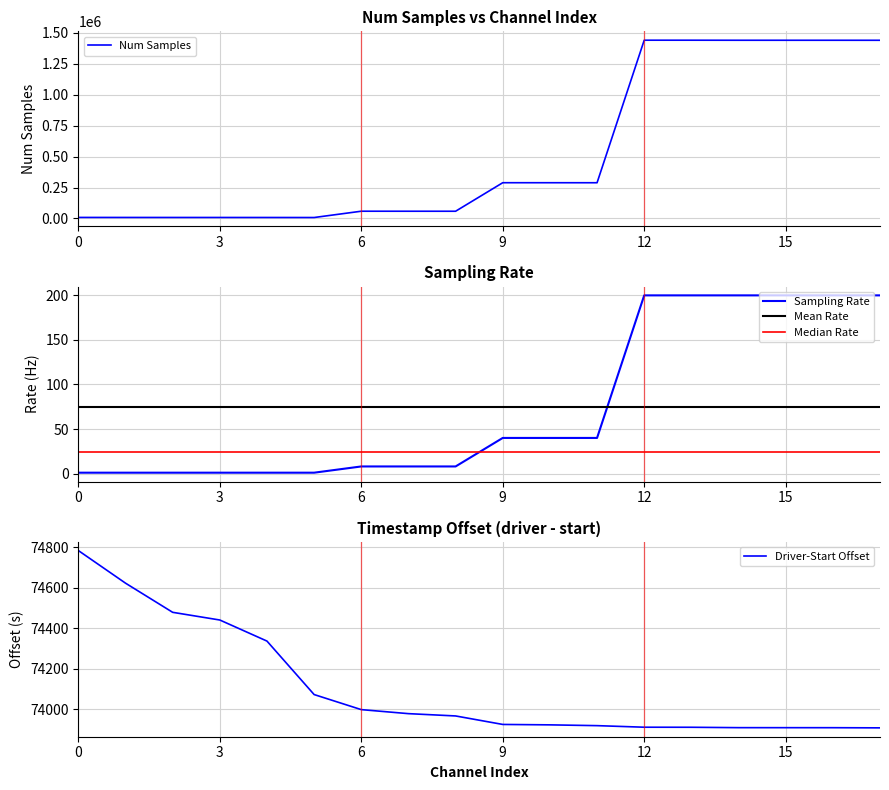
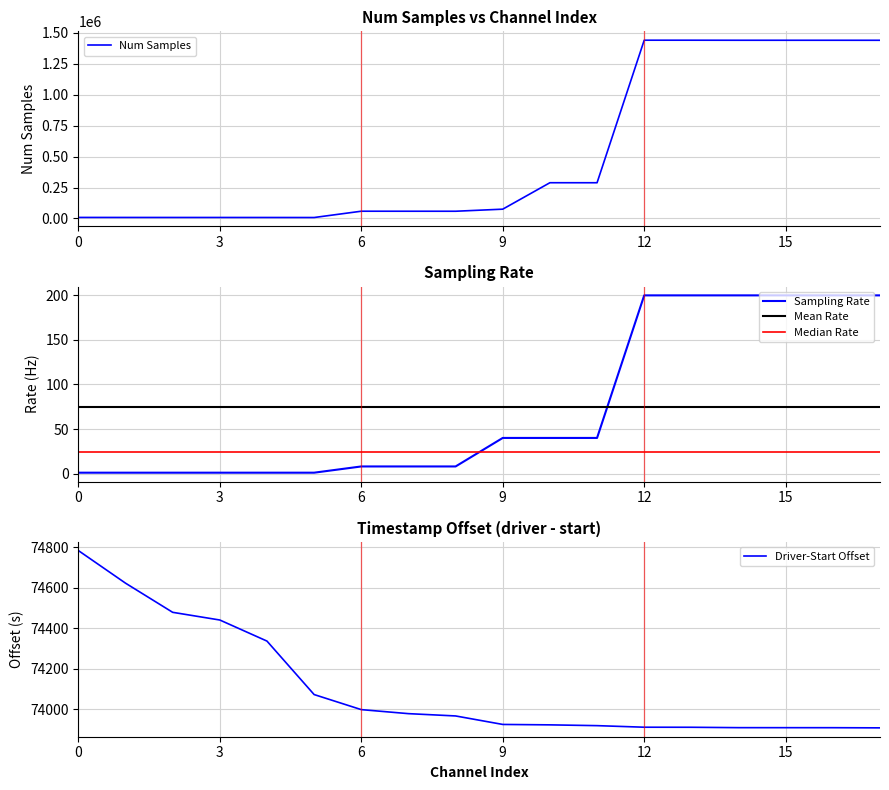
Num Samples vs Channel Index, 9: 290000 -> 70000
